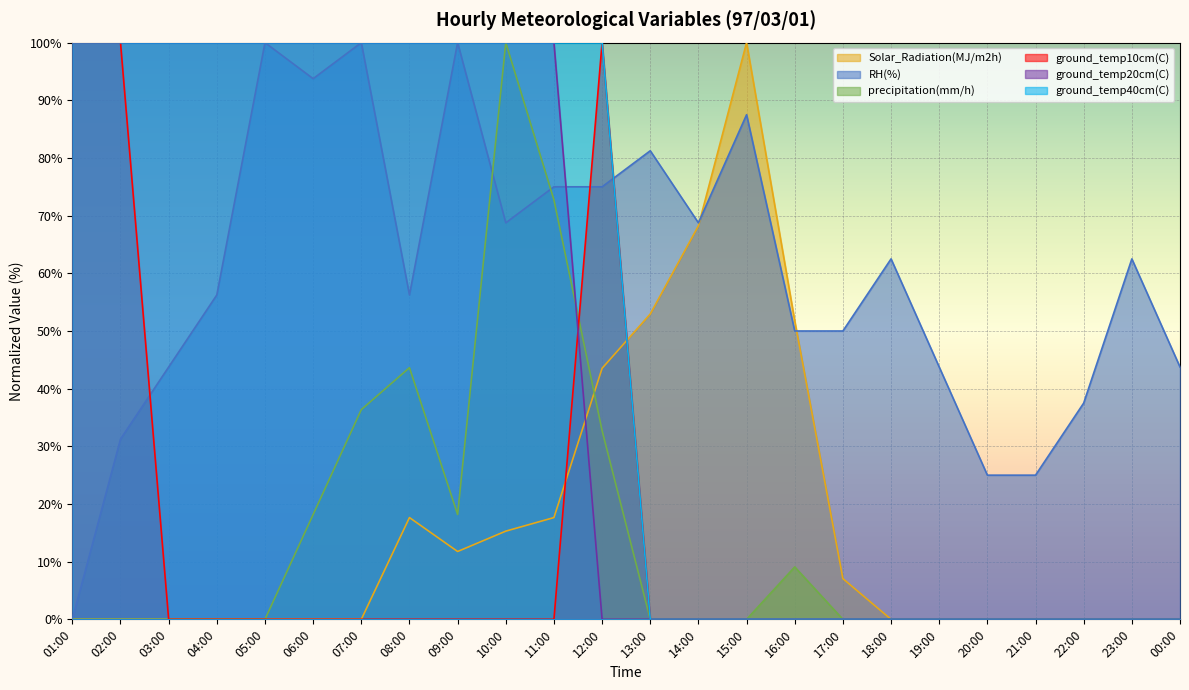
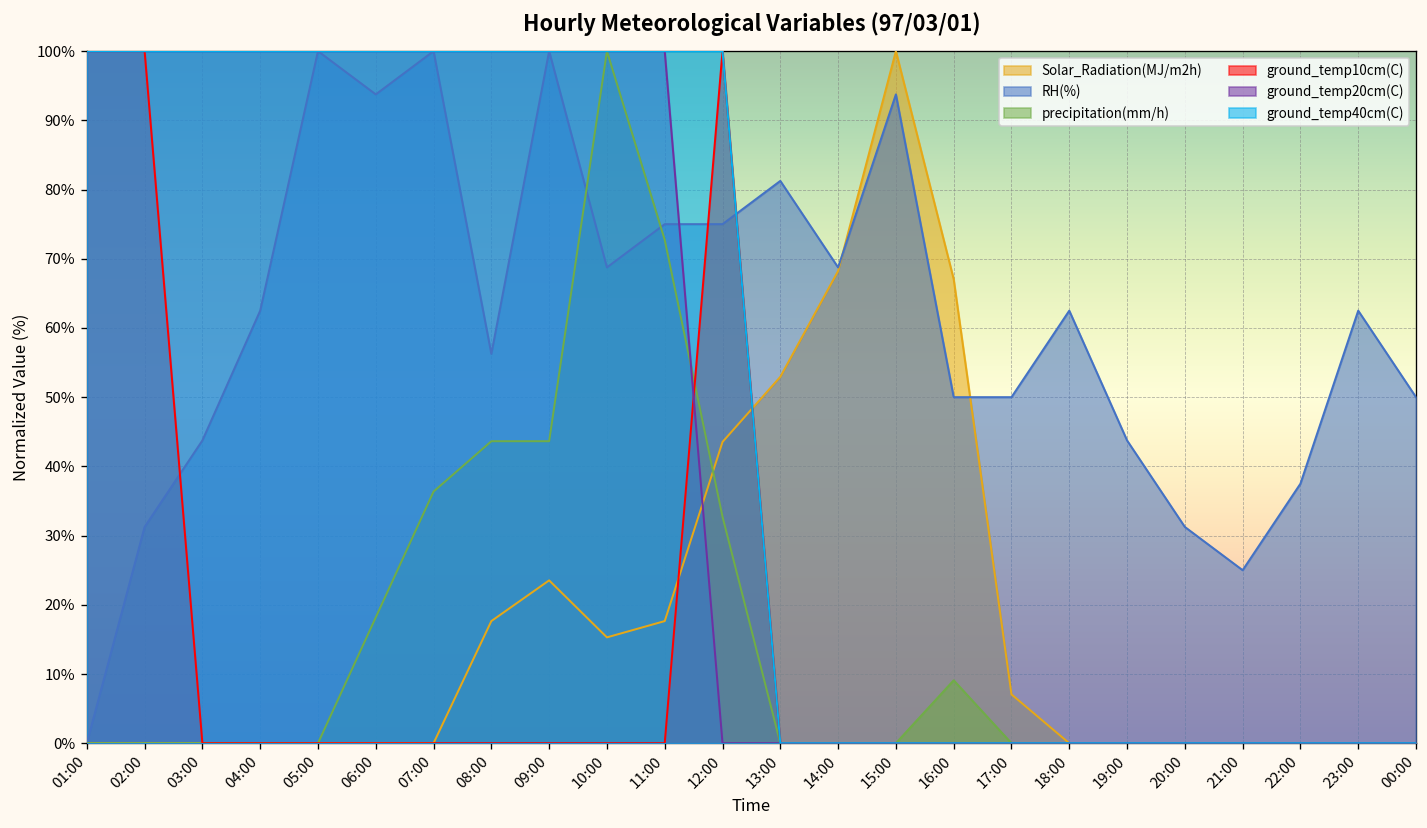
RH(%), 04:00: 56% -> 63%
Solar_Radiation(MJ/m2h), 09:00: 12% -> 24%
precipitation(mm/h), 09:00: 18% -> 44%
RH(%), 15:00: 88% -> 94%
Solar_Radiation(MJ/m2h), 16:00: 52% -> 67%
RH(%), 20:00: 25% -> 31%
RH(%), 00:00: 44% -> 50%
